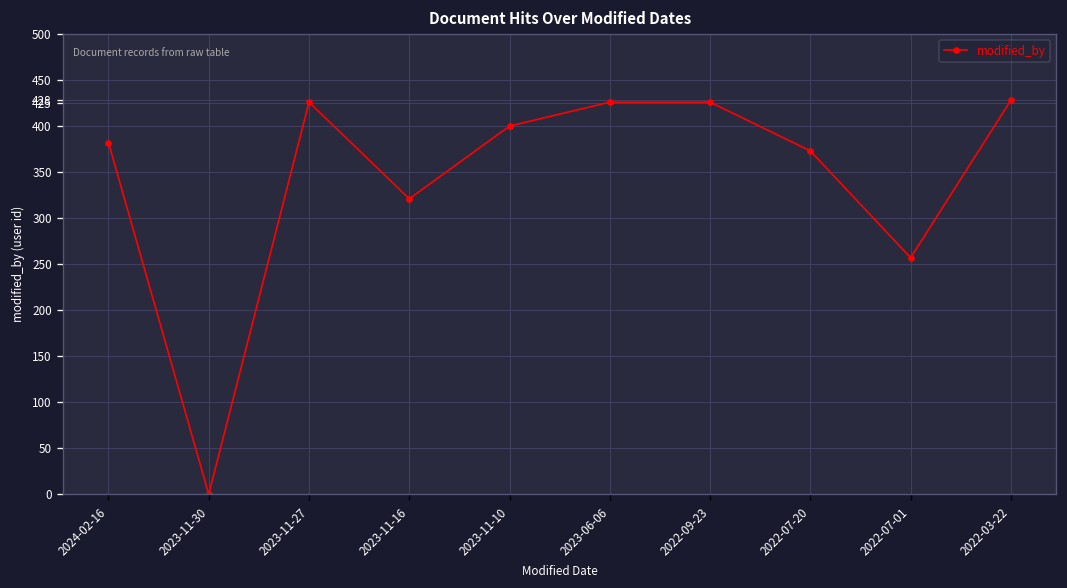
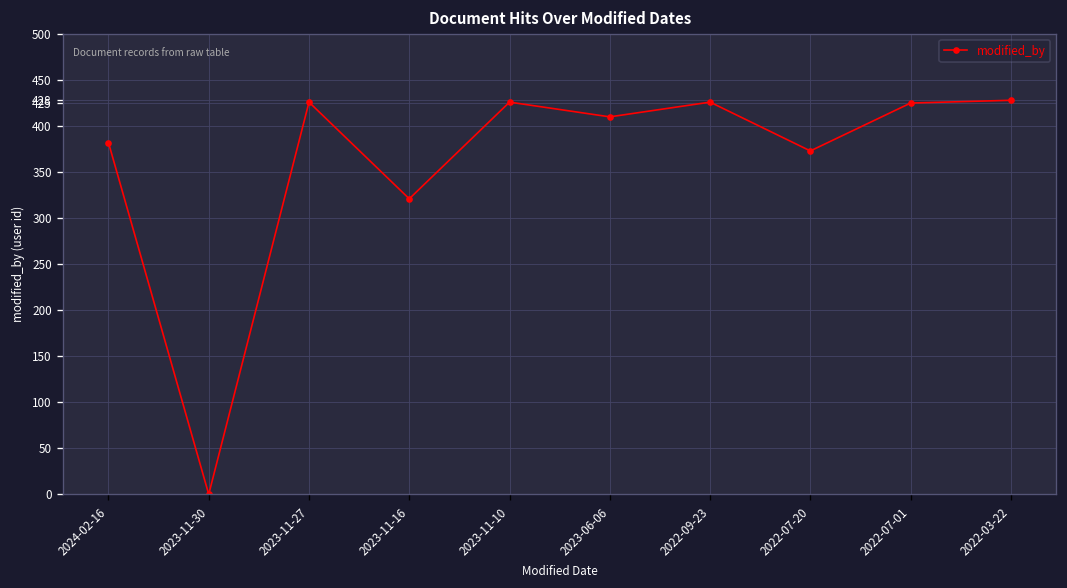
2023-11-10: 400 -> 430
2023-06-06: 430 -> 410
2022-07-01: 260 -> 430
